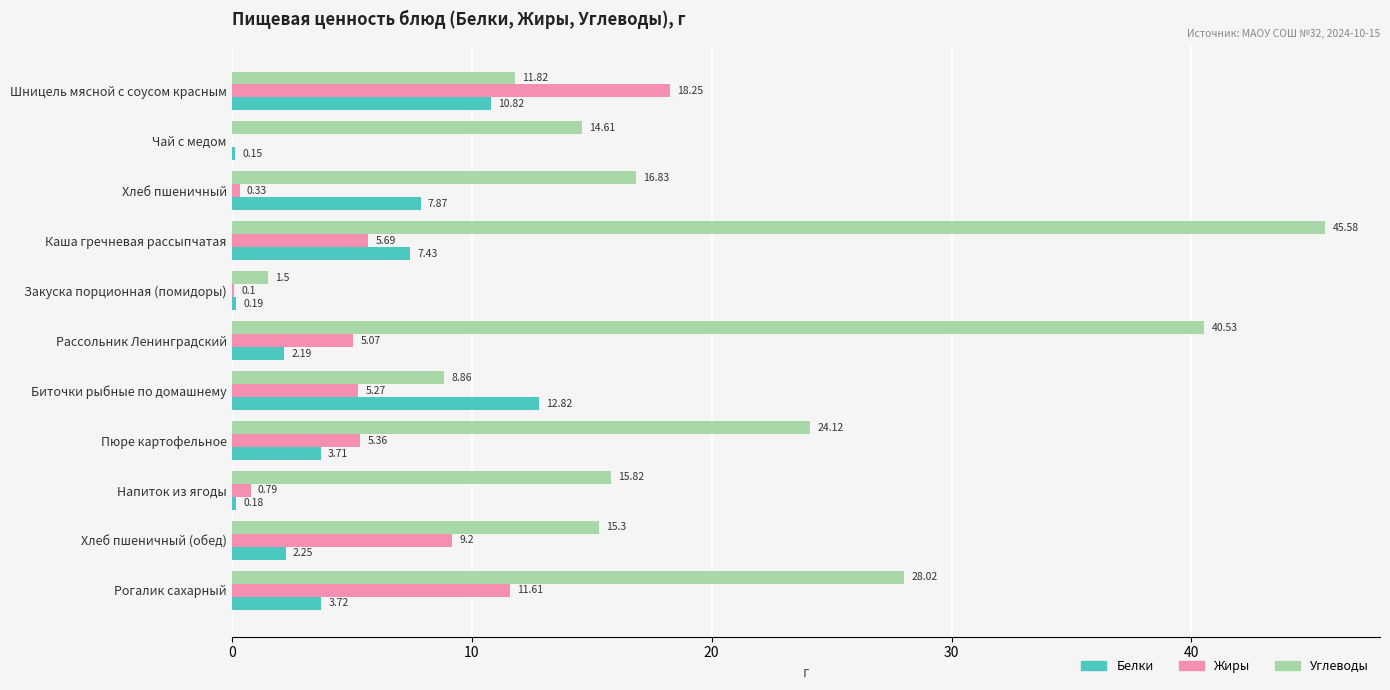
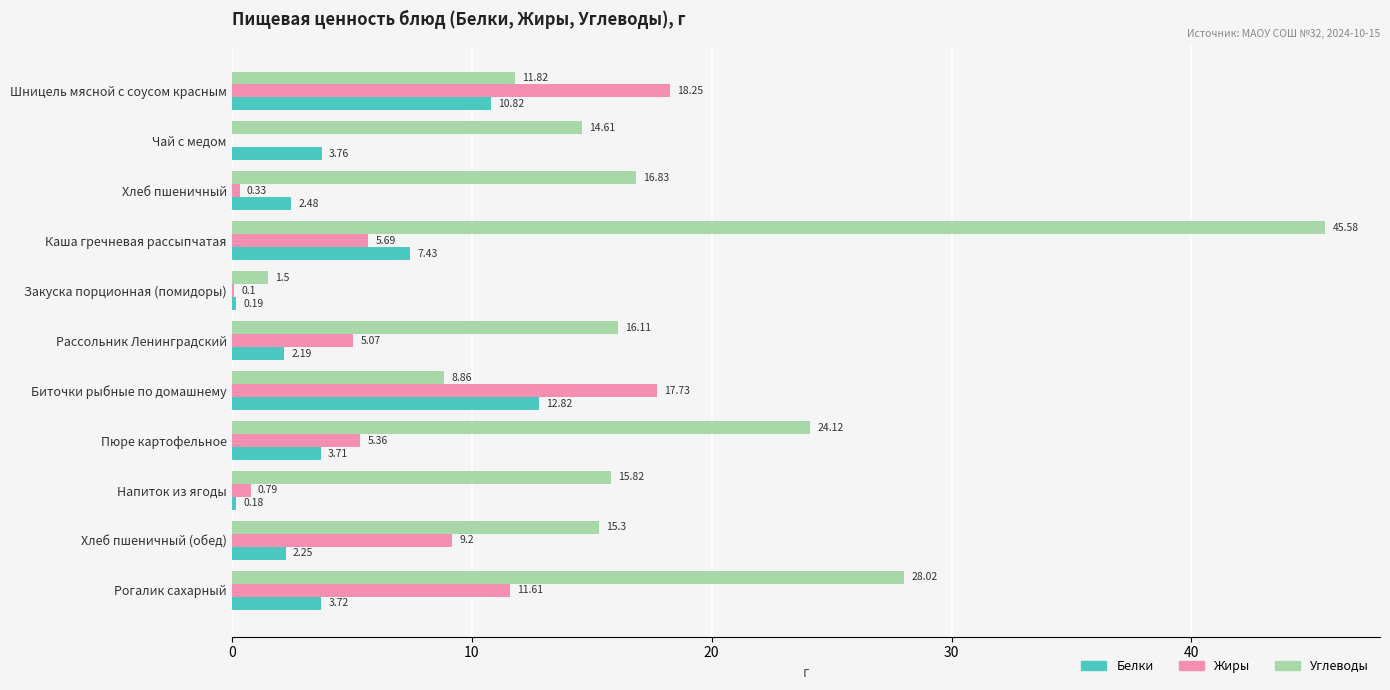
Белки, Чай с медом: 0.15 -> 3.76
Белки, Хлеб пшеничный: 7.87 -> 2.48
Углеводы, Рассольник Ленинградский: 40.53 -> 16.11
Жиры, Биточки рыбные по домашнему: 5.27 -> 17.73
